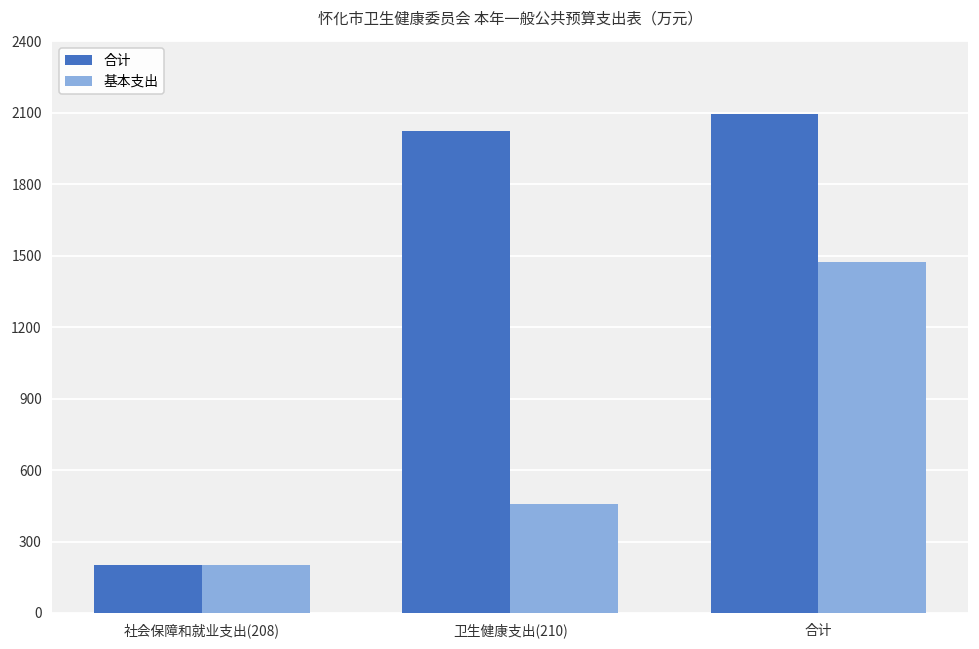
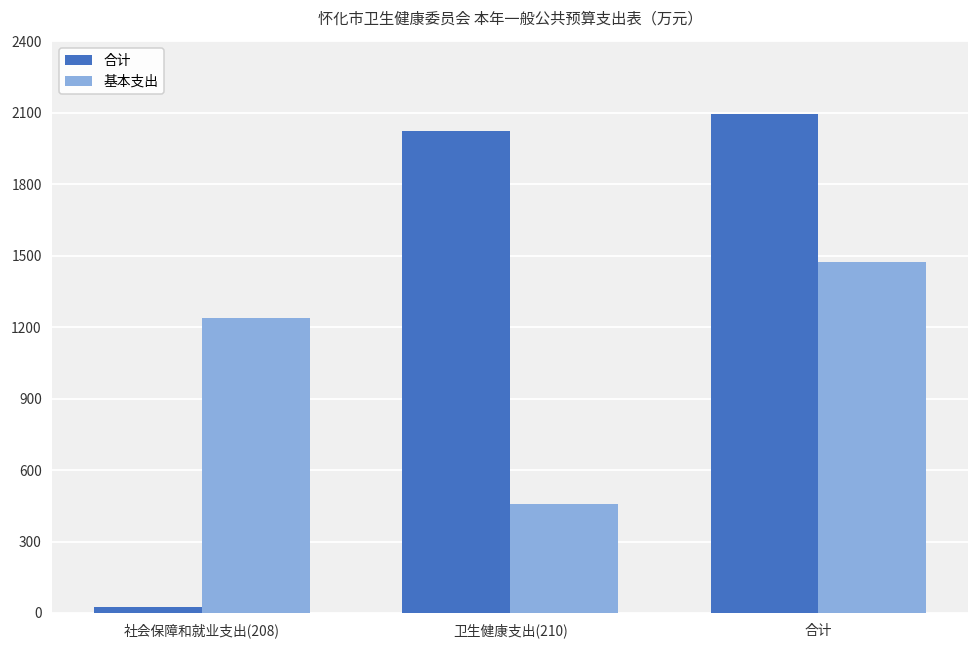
合计, 社会保障和就业支出(208): 200 -> 30
基本支出, 社会保障和就业支出(208): 200 -> 1240
